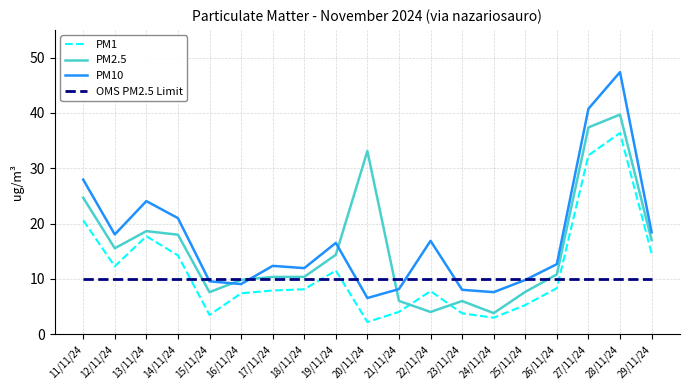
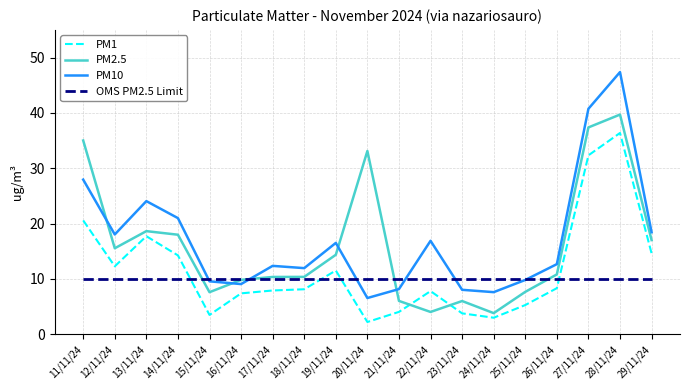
PM2.5, 11/11/24: 25 -> 35
